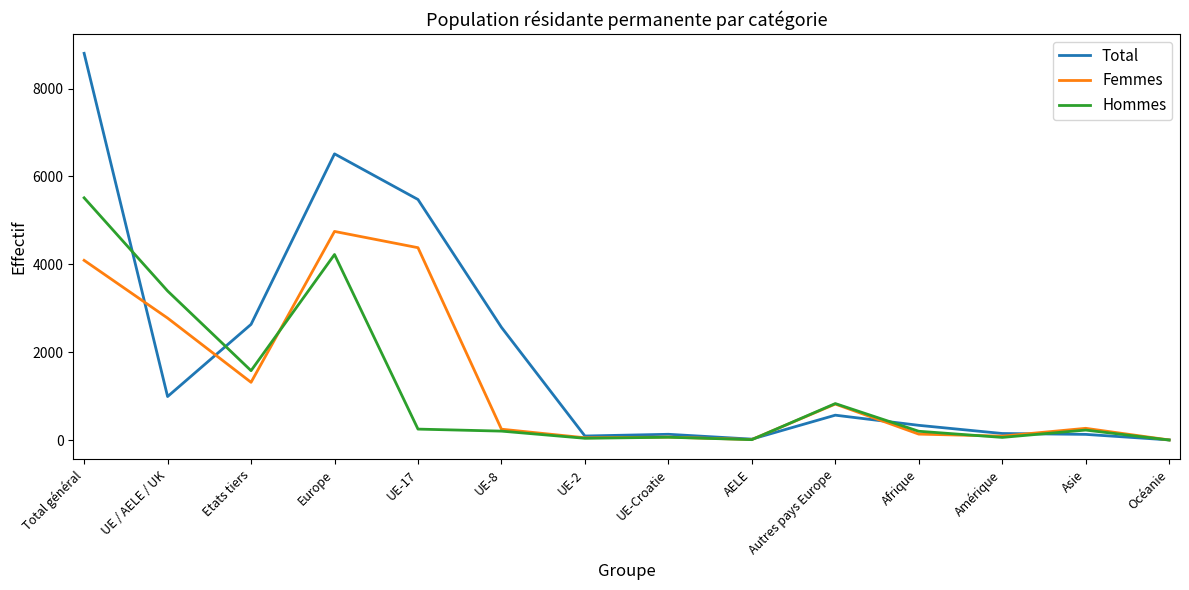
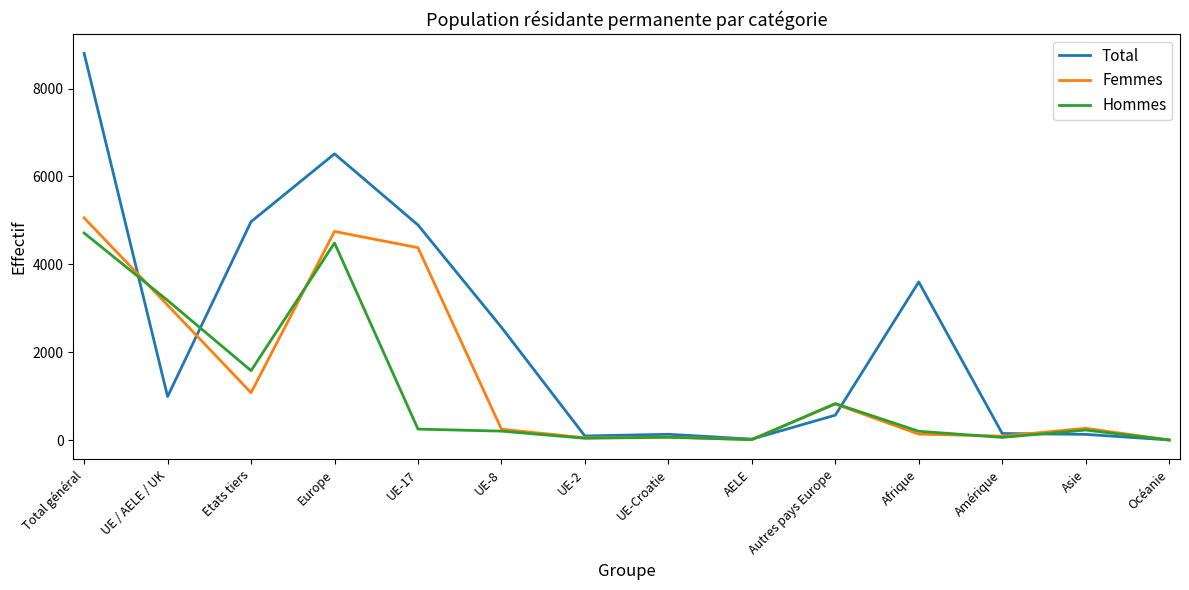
Femmes, Total général: 4100 -> 5100
Hommes, Total général: 5500 -> 4700
Femmes, UE / AELE / UK: 2800 -> 3100
Hommes, UE / AELE / UK: 3400 -> 3200
Total, Etats tiers: 2600 -> 5000
Femmes, Etats tiers: 1300 -> 1100
Hommes, Europe: 4200 -> 4500
Total, UE-17: 5500 -> 4900
Total, Afrique: 300 -> 3600
